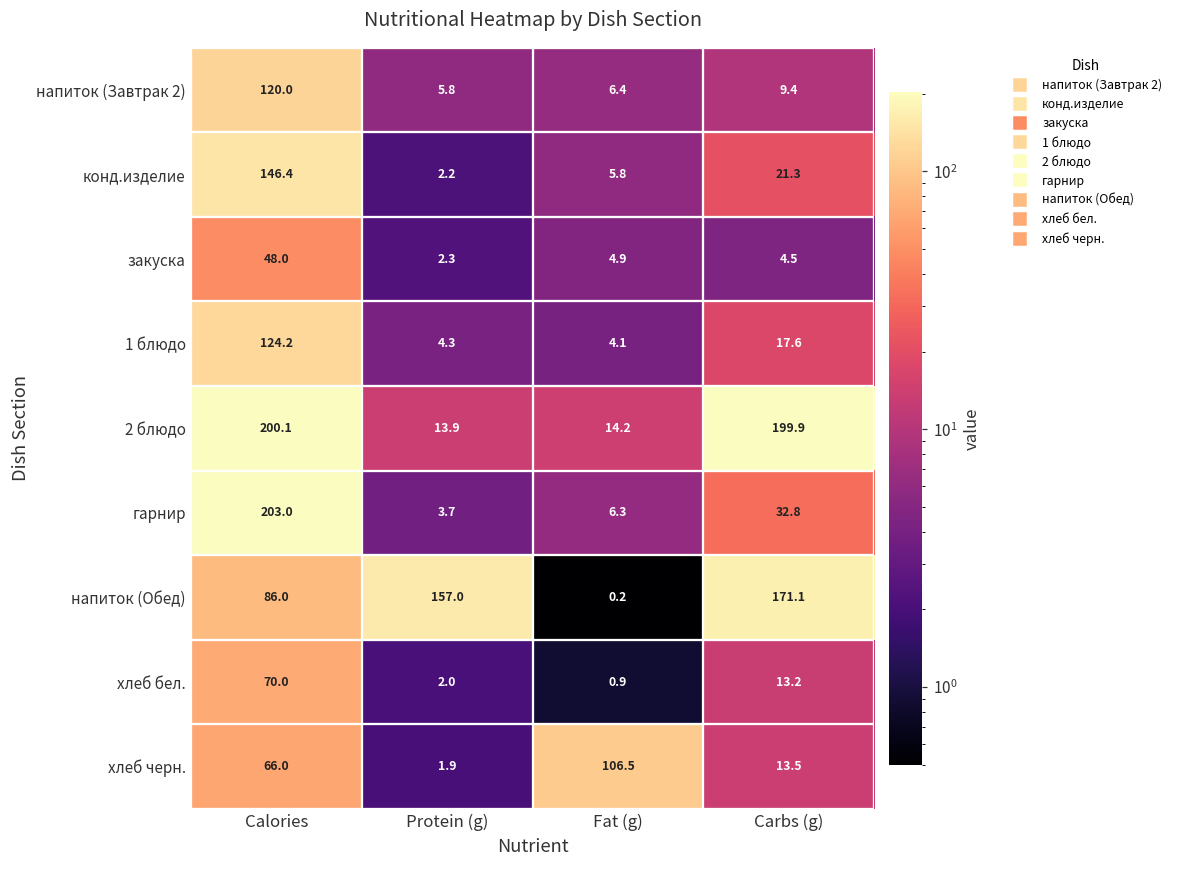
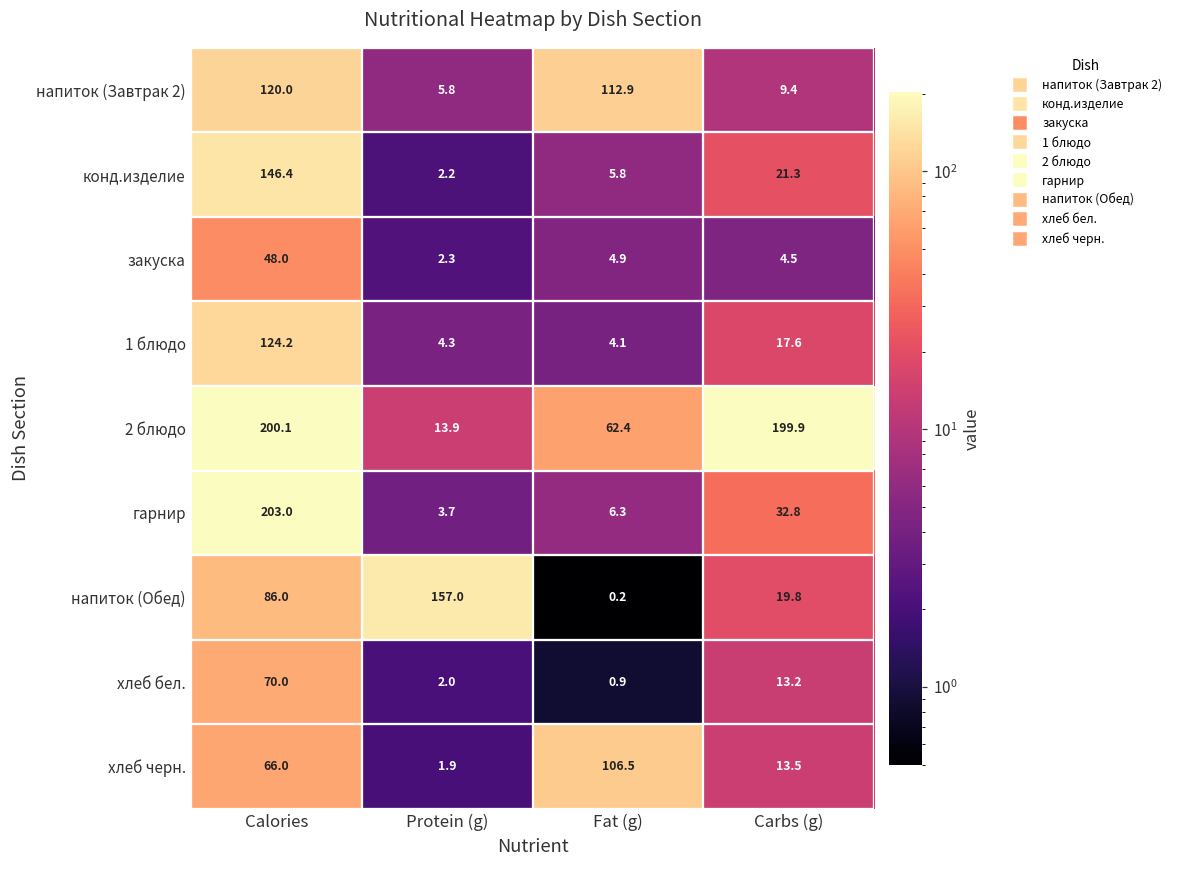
напиток (Завтрак 2), Fat (g): 6.4 -> 112.9
2 блюдо, Fat (g): 14.2 -> 62.4
напиток (Обед), Carbs (g): 171.1 -> 19.8
